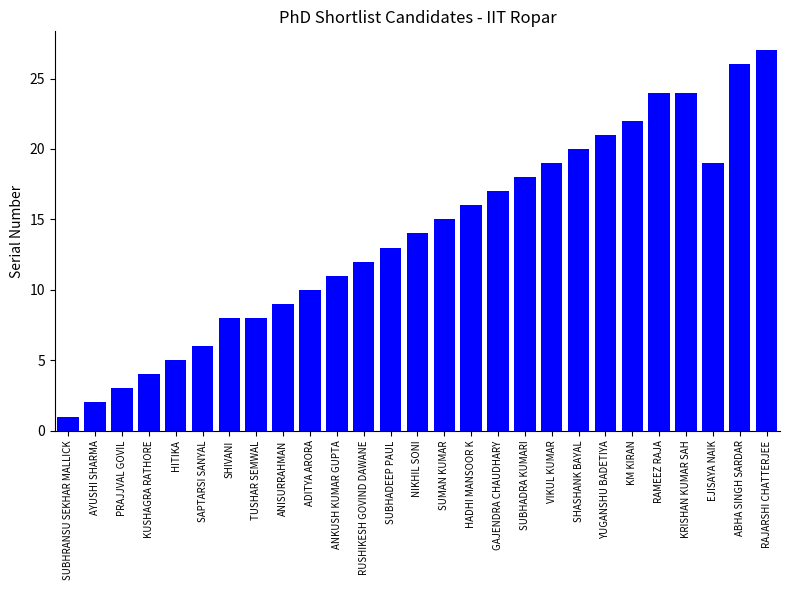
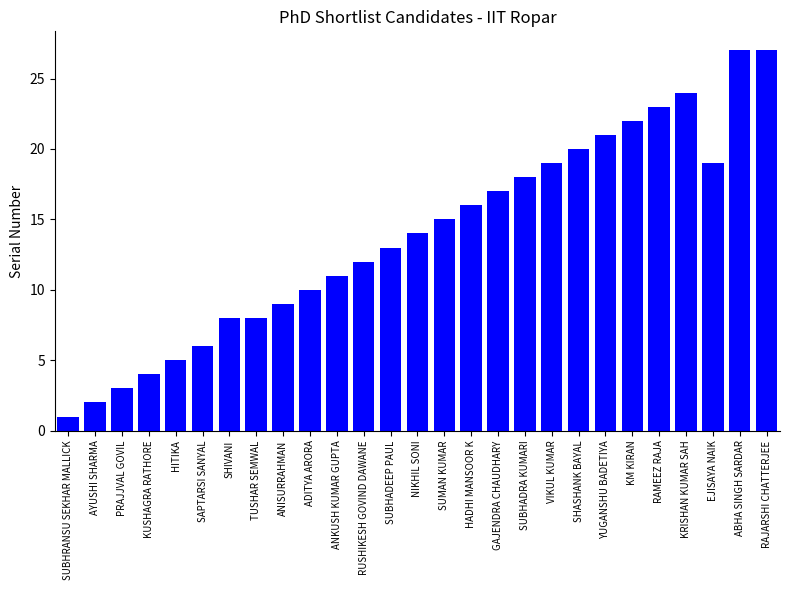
RAMEEZ RAJA: 24 -> 23
ABHA SINGH SARDAR: 26 -> 27
